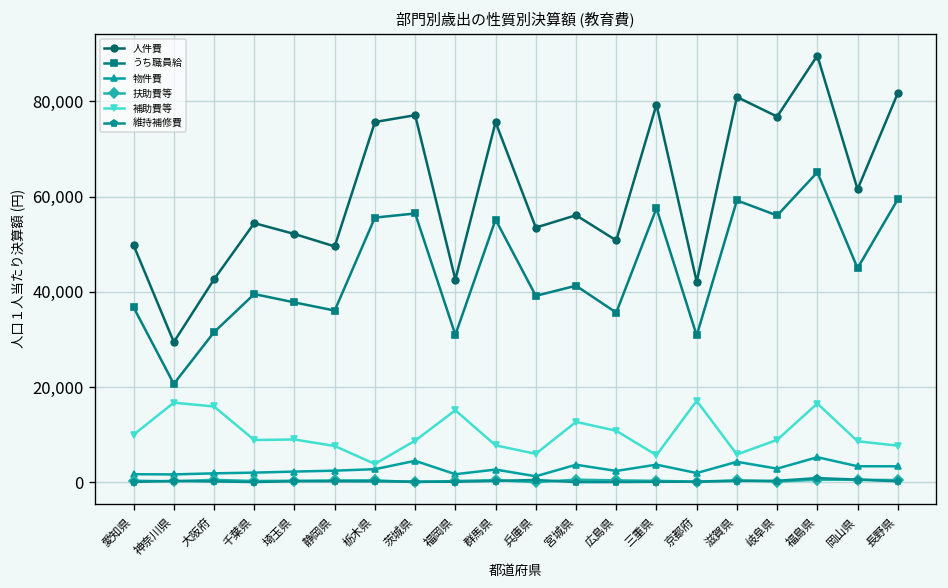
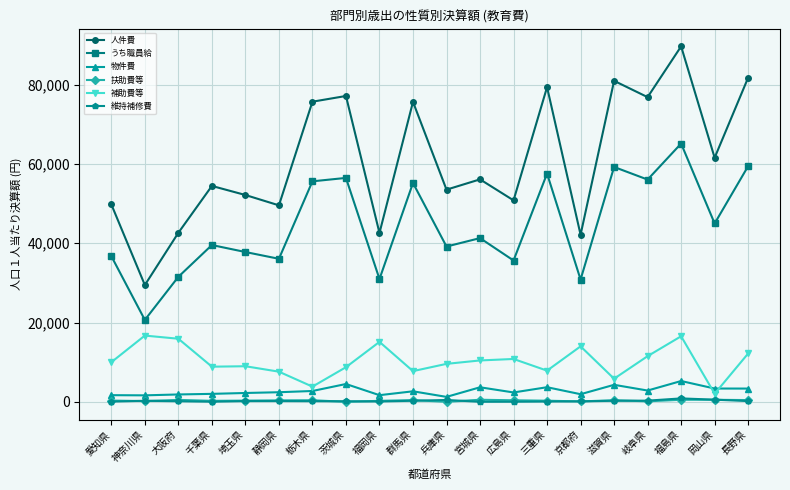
補助費等, 兵庫県: 6,000 -> 10,000
補助費等, 宮城県: 13,000 -> 10,000
補助費等, 三重県: 6,000 -> 8,000
補助費等, 京都府: 17,000 -> 14,000
補助費等, 岐阜県: 9,000 -> 12,000
補助費等, 岡山県: 9,000 -> 2,000
補助費等, 長野県: 8,000 -> 12,000
